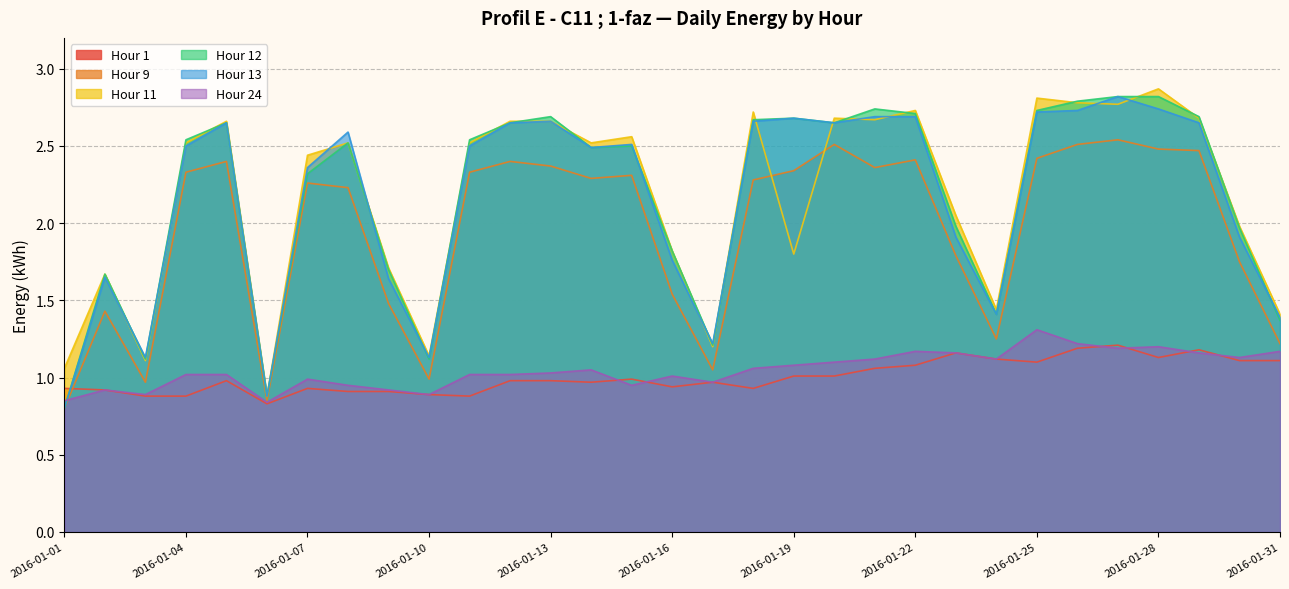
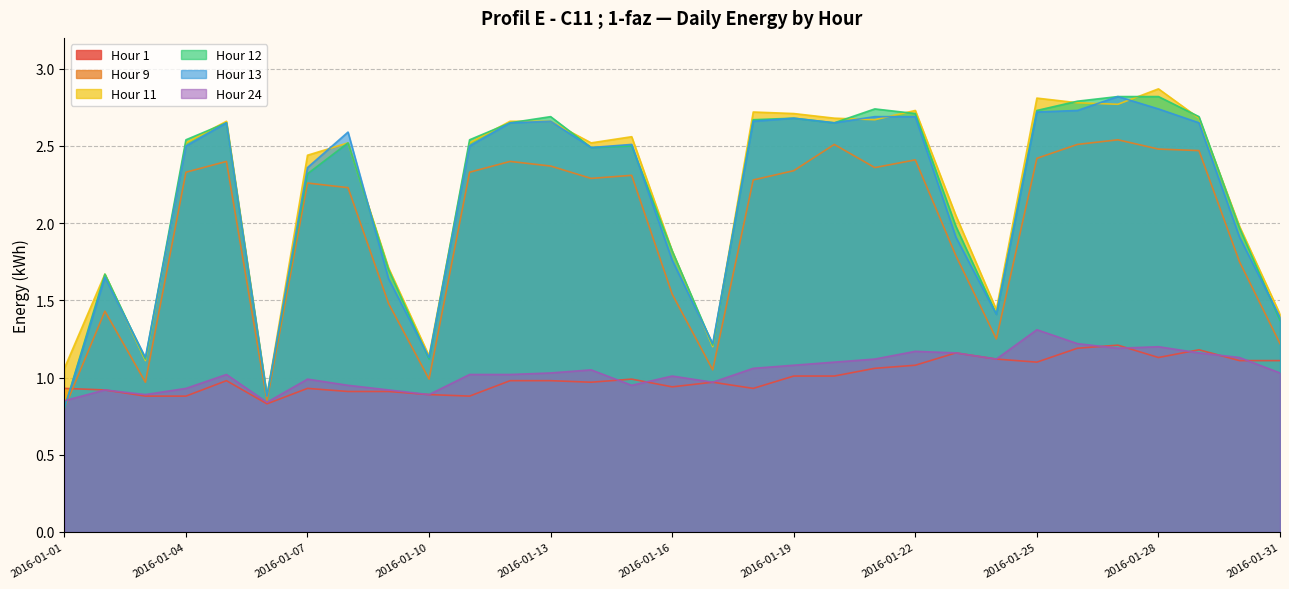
Hour 24, 2016-01-04: 1.02 -> 0.93
Hour 11, 2016-01-19: 1.80 -> 2.71
Hour 24, 2016-01-31: 1.17 -> 1.03
